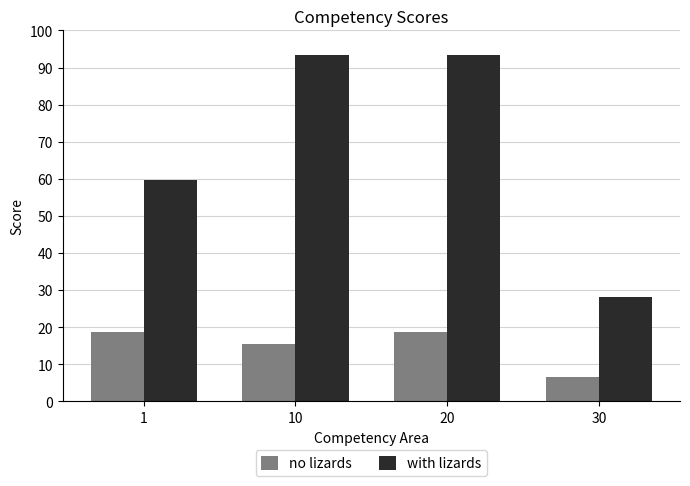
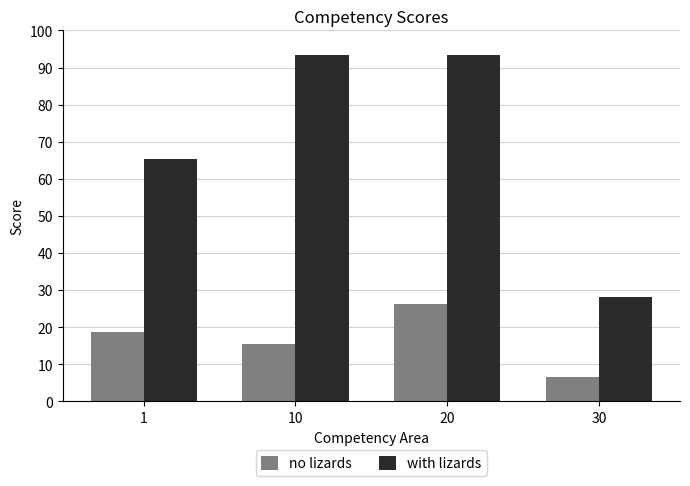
with lizards, 1: 60 -> 65
no lizards, 20: 19 -> 26
